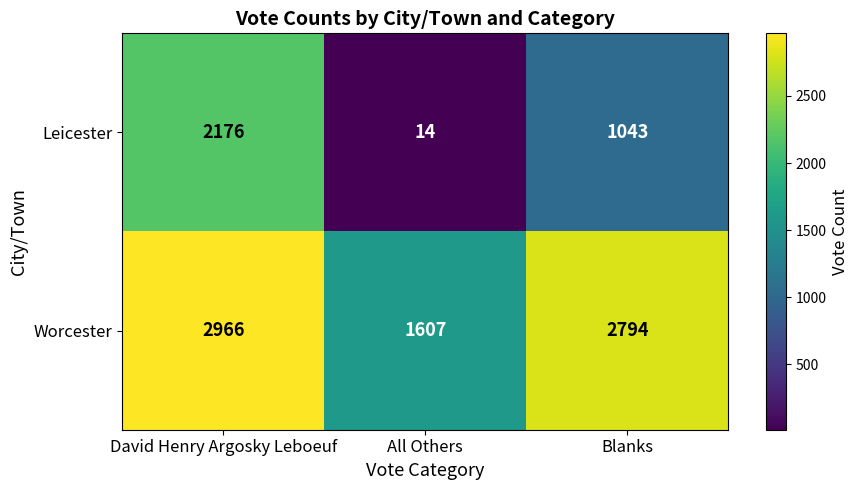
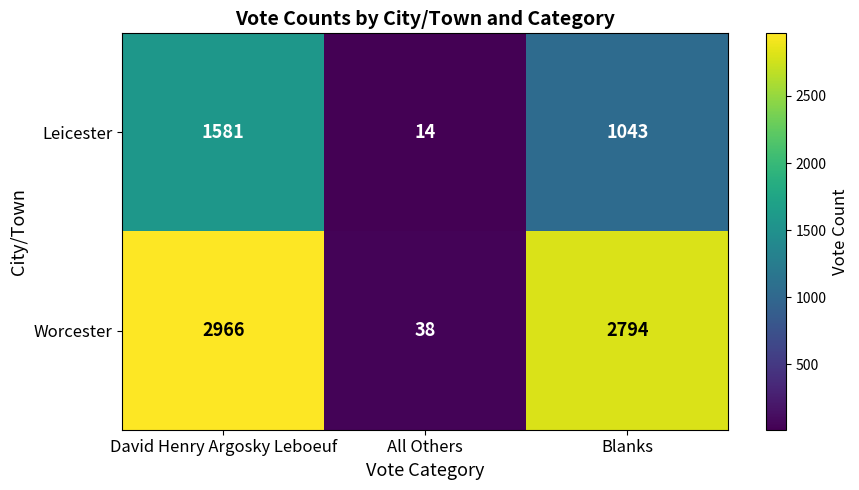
Leicester, David Henry Argosky Leboeuf: 2176 -> 1581
Worcester, All Others: 1607 -> 38
